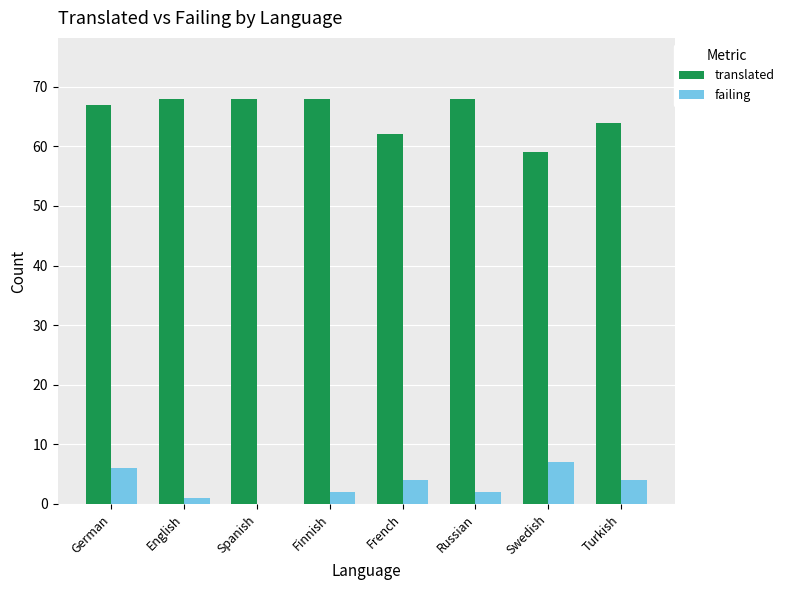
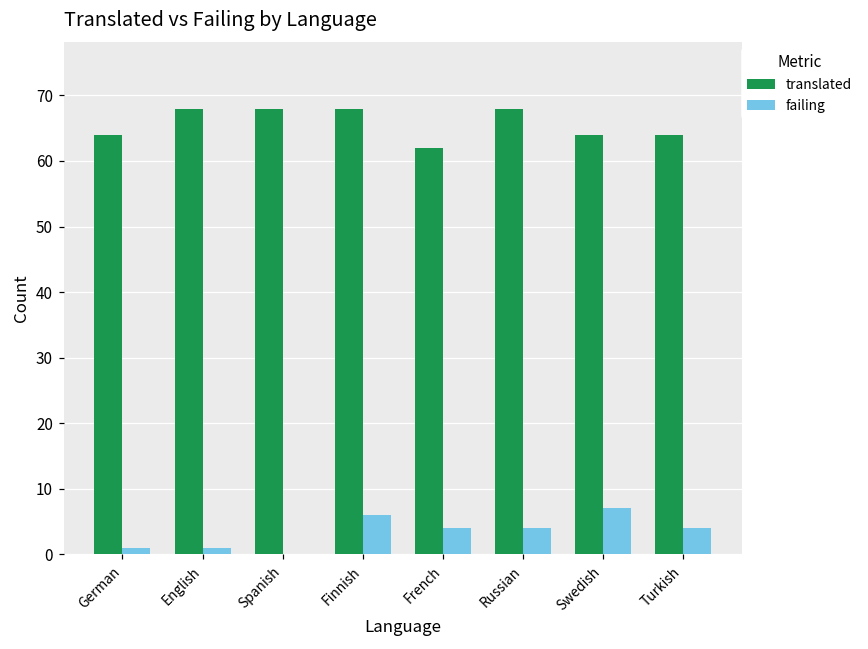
translated, German: 67 -> 64
failing, German: 6 -> 1
failing, Finnish: 2 -> 6
failing, Russian: 2 -> 4
translated, Swedish: 59 -> 64
